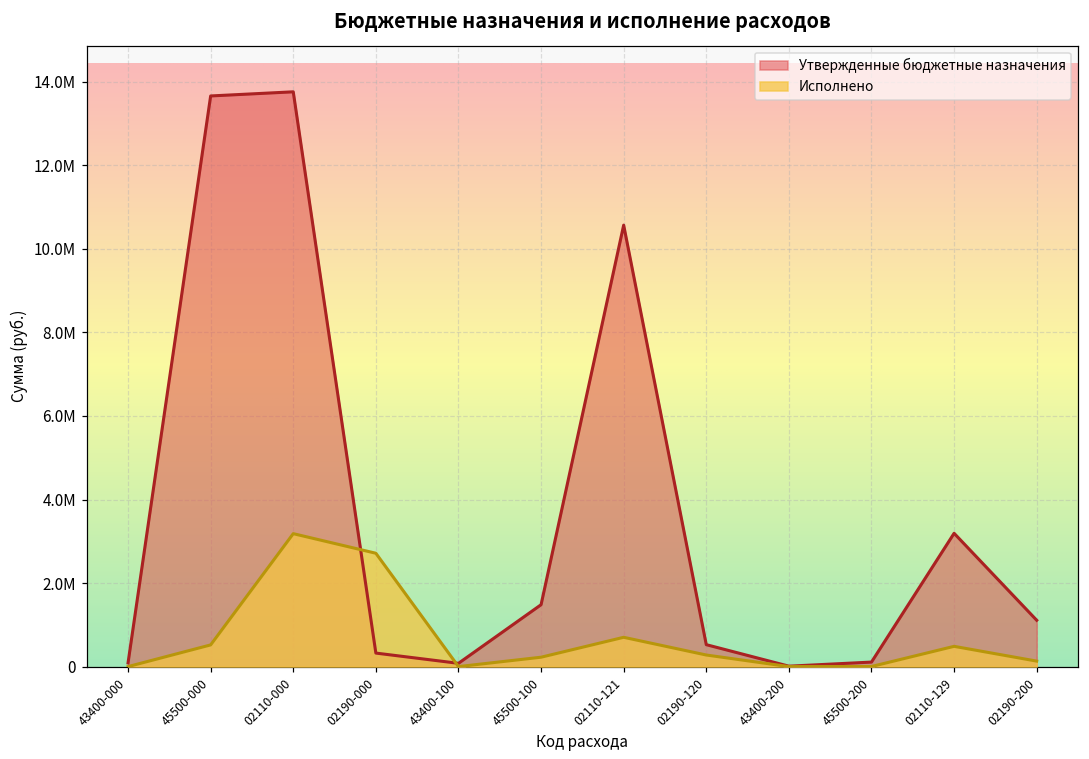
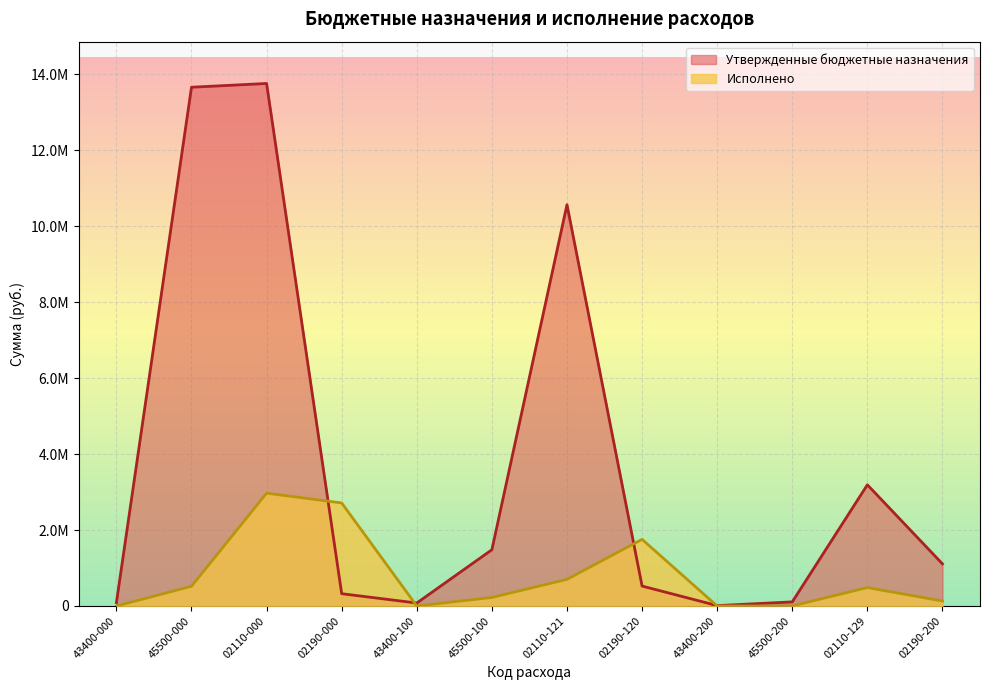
Исполнено, 02110-000: 3200000 -> 3000000
Исполнено, 02190-120: 300000 -> 1800000
